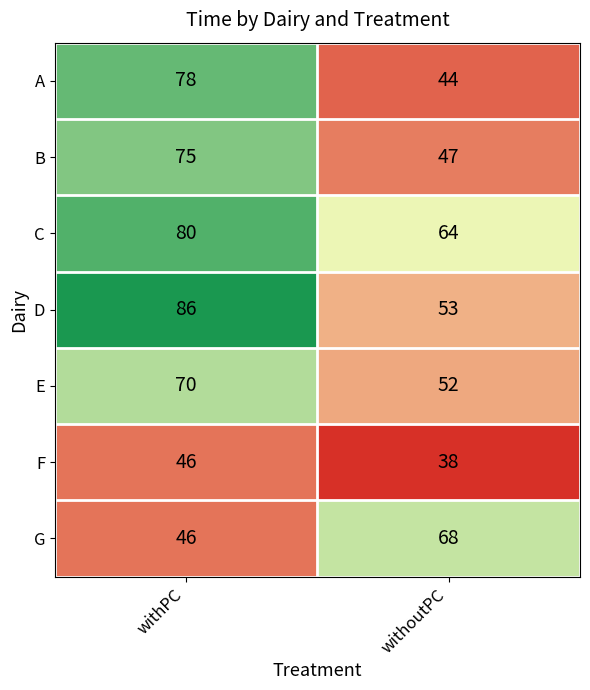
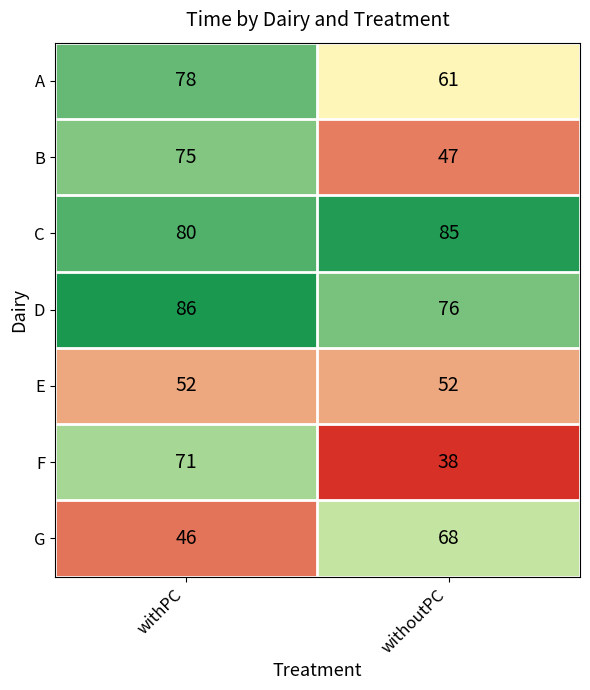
A, withoutPC: 44 -> 61
C, withoutPC: 64 -> 85
D, withoutPC: 53 -> 76
E, withPC: 70 -> 52
F, withPC: 46 -> 71
